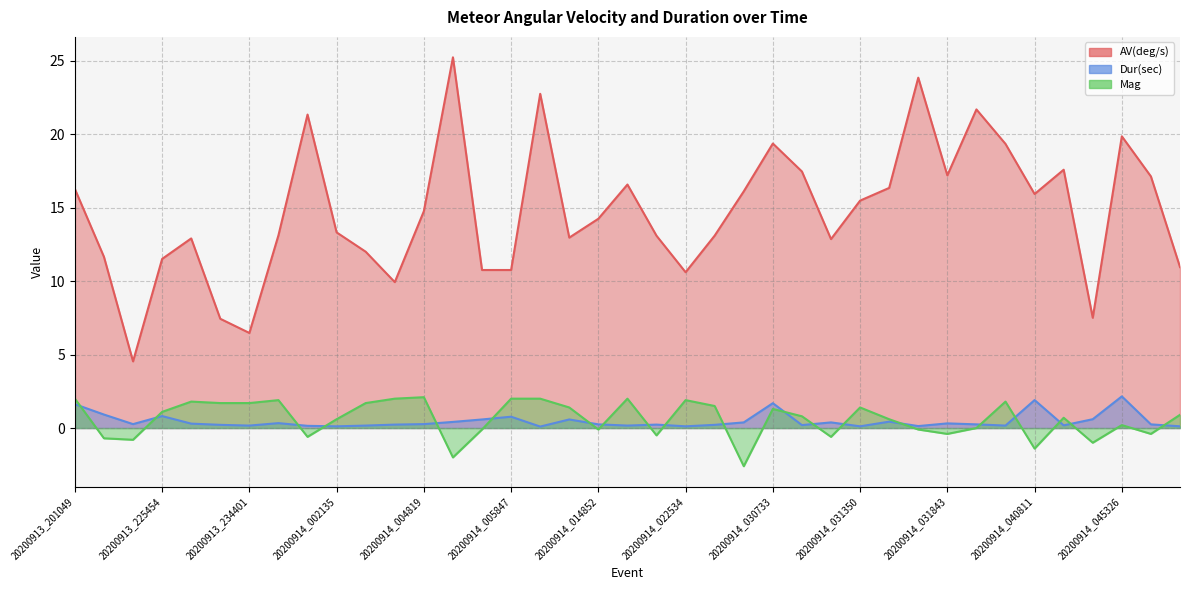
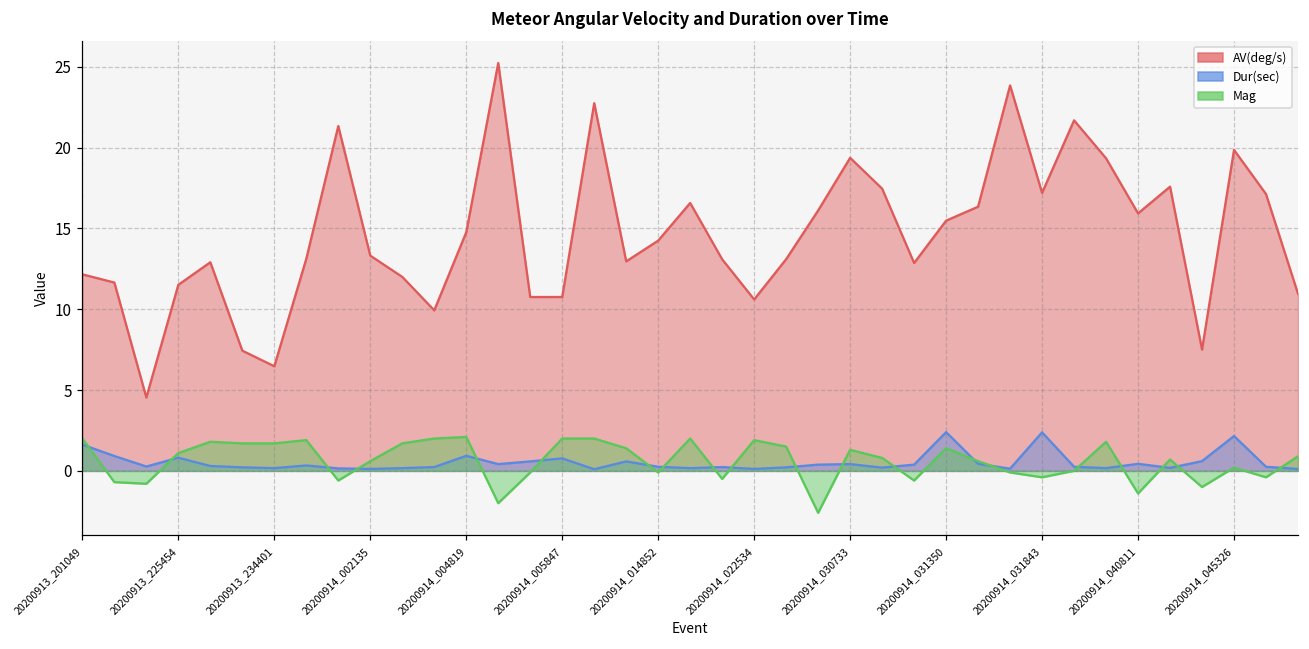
AV(deg/s), 20200913_201049: 16.3 -> 12.2
Dur(sec), 20200914_004819: 0.3 -> 0.9
Dur(sec), 20200914_030733: 1.7 -> 0.4
Dur(sec), 20200914_031350: 0.1 -> 2.4
Dur(sec), 20200914_031843: 0.3 -> 2.4
Dur(sec), 20200914_040811: 1.9 -> 0.4
